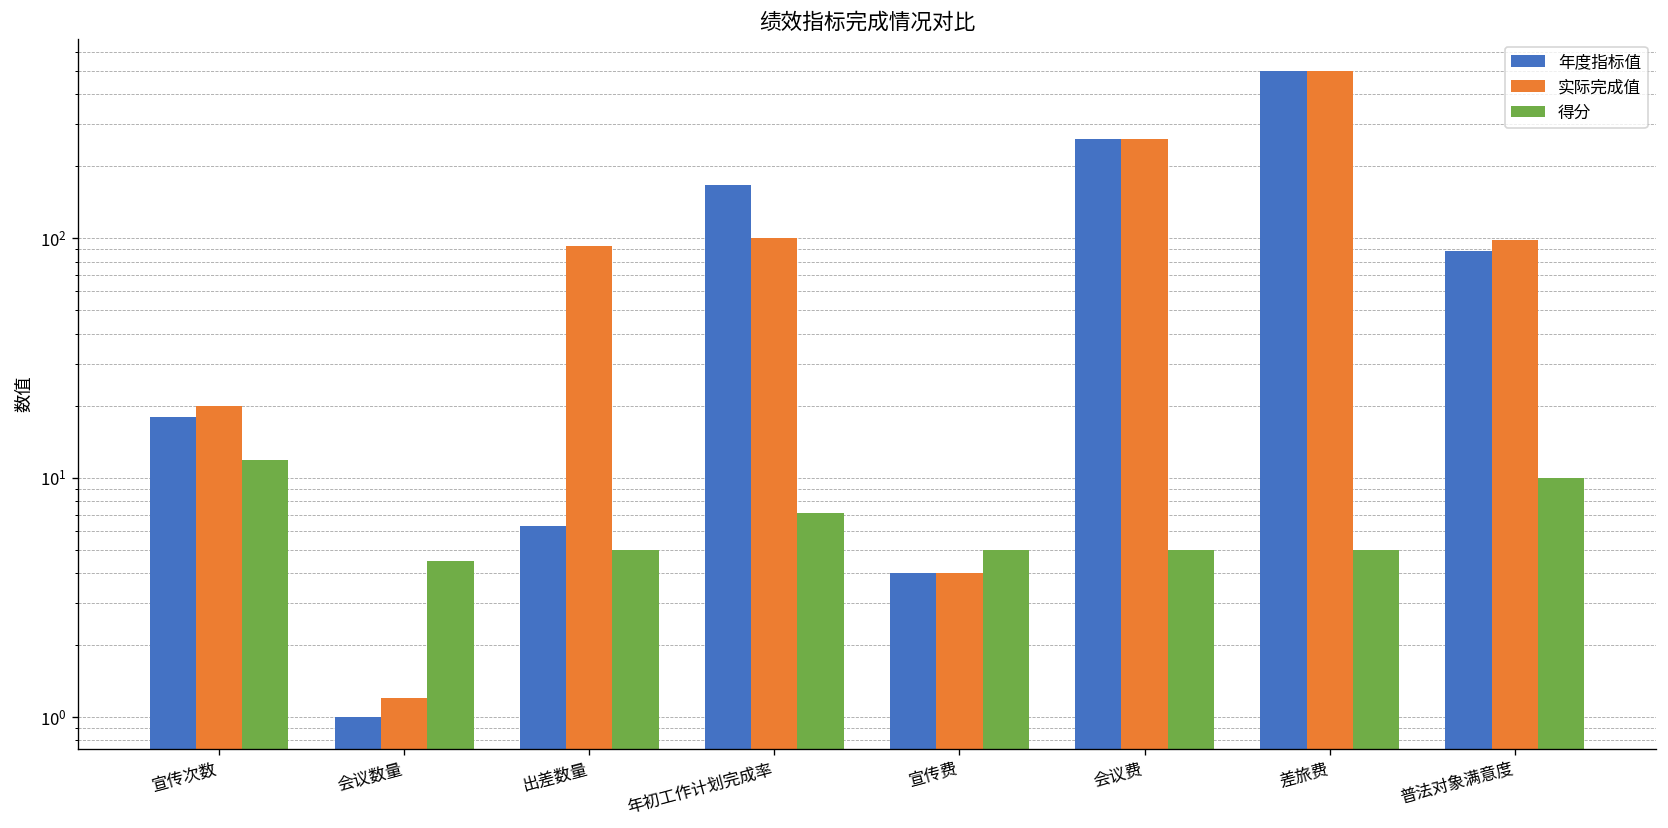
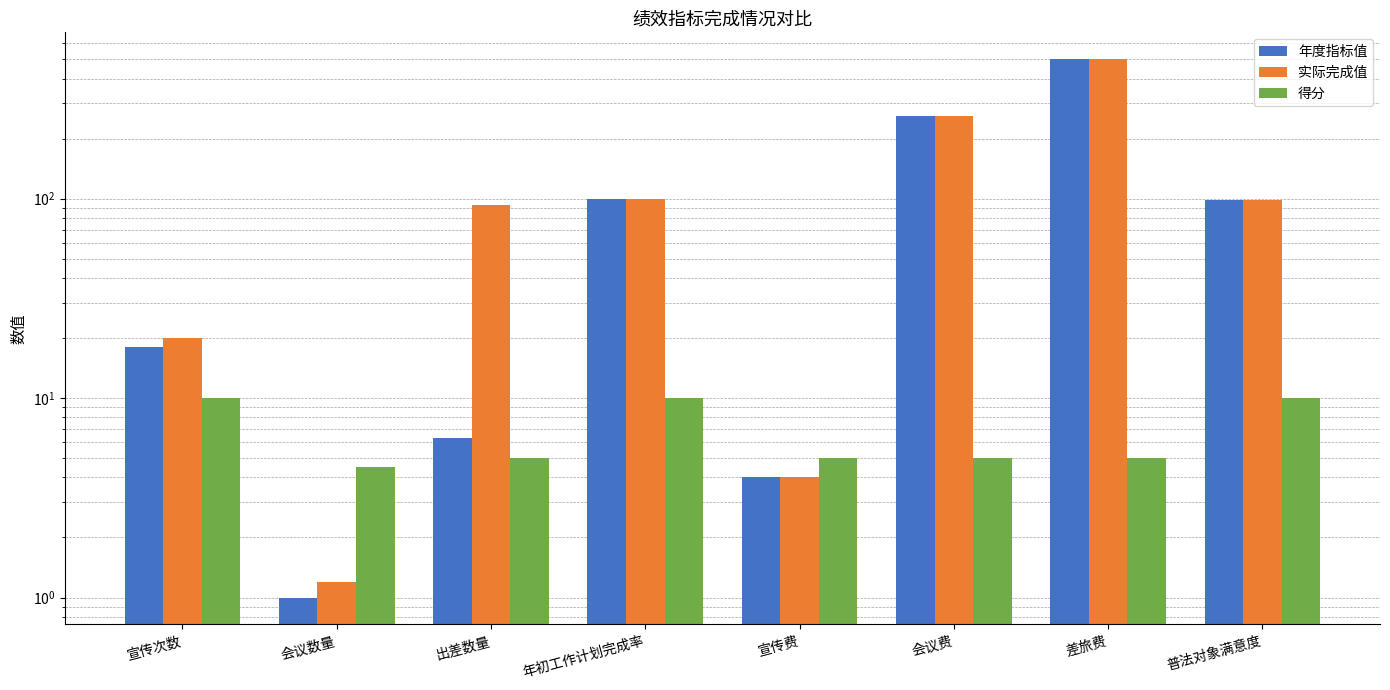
得分, 宣传次数: 12 -> 10
年度指标值, 年初工作计划完成率: 170 -> 100
得分, 年初工作计划完成率: 7.1 -> 10
年度指标值, 普法对象满意度: 90 -> 100
